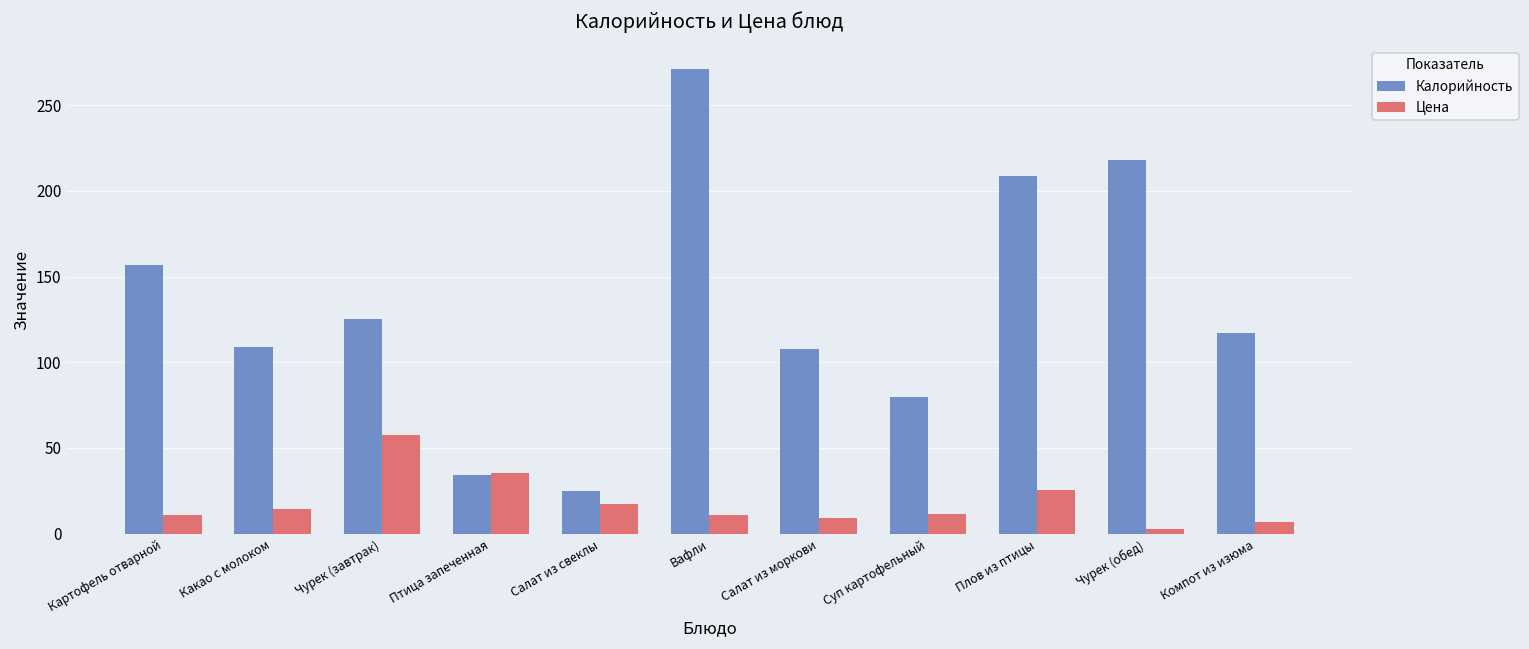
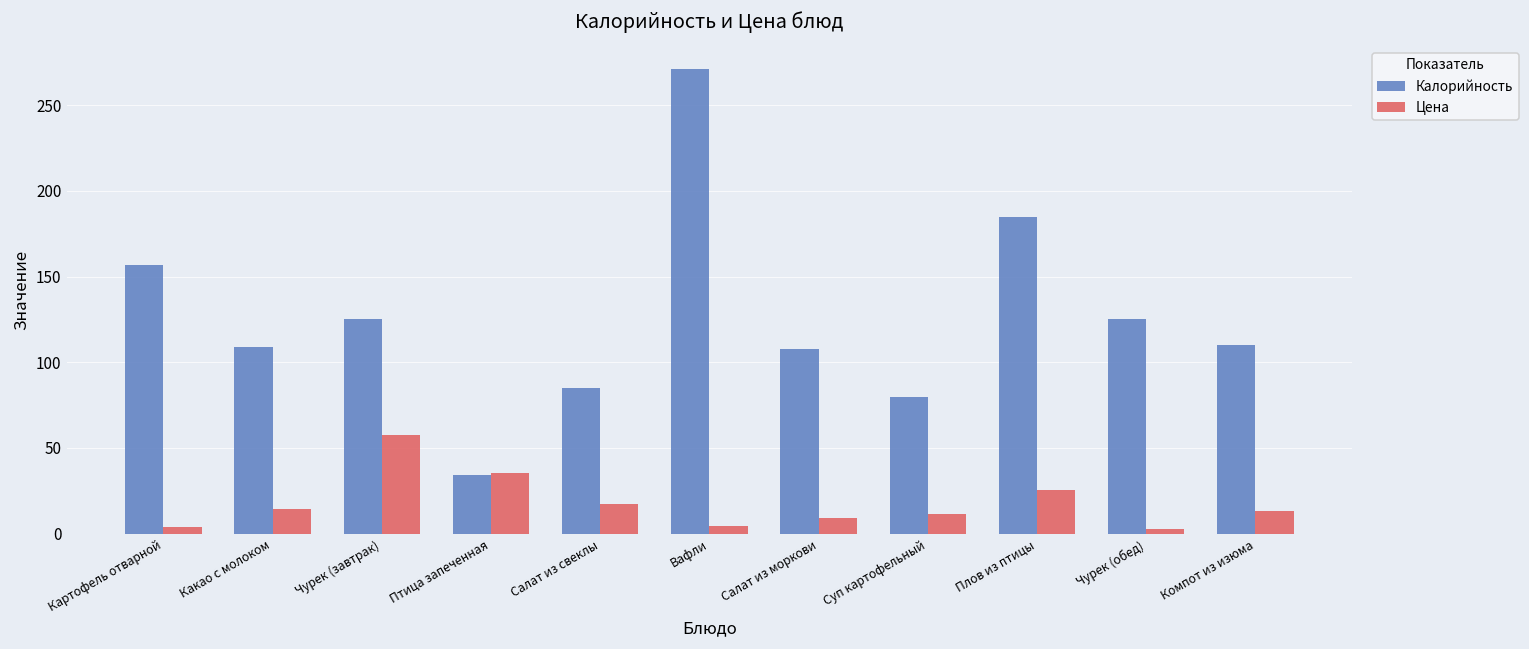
Цена, Картофель отварной: 11 -> 4
Калорийность, Салат из свеклы: 25 -> 85
Цена, Вафли: 11 -> 4
Калорийность, Плов из птицы: 209 -> 185
Калорийность, Чурек (обед): 218 -> 125
Калорийность, Компот из изюма: 117 -> 110
Цена, Компот из изюма: 7 -> 13
